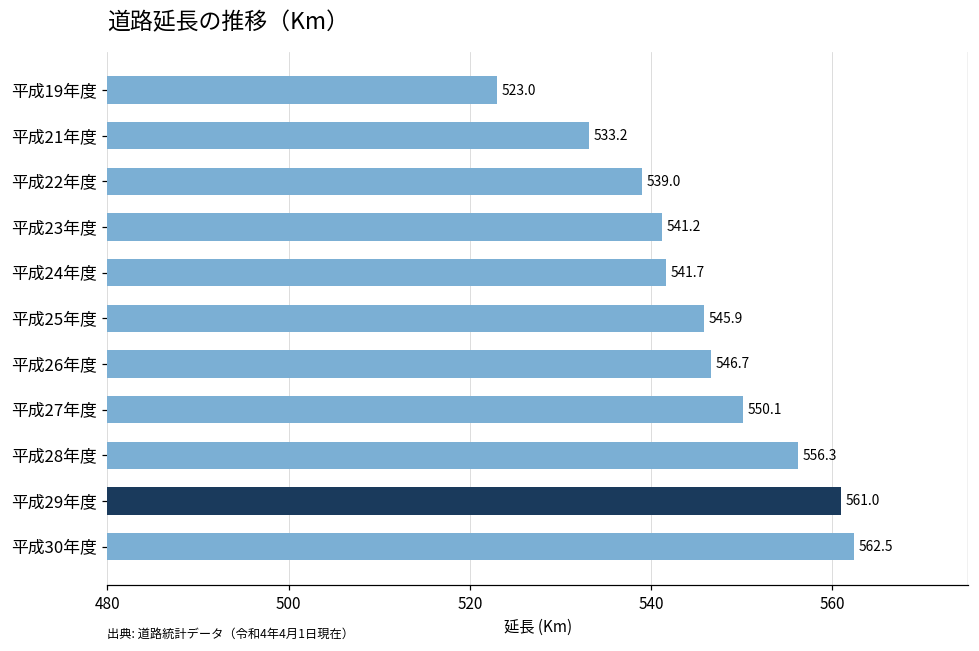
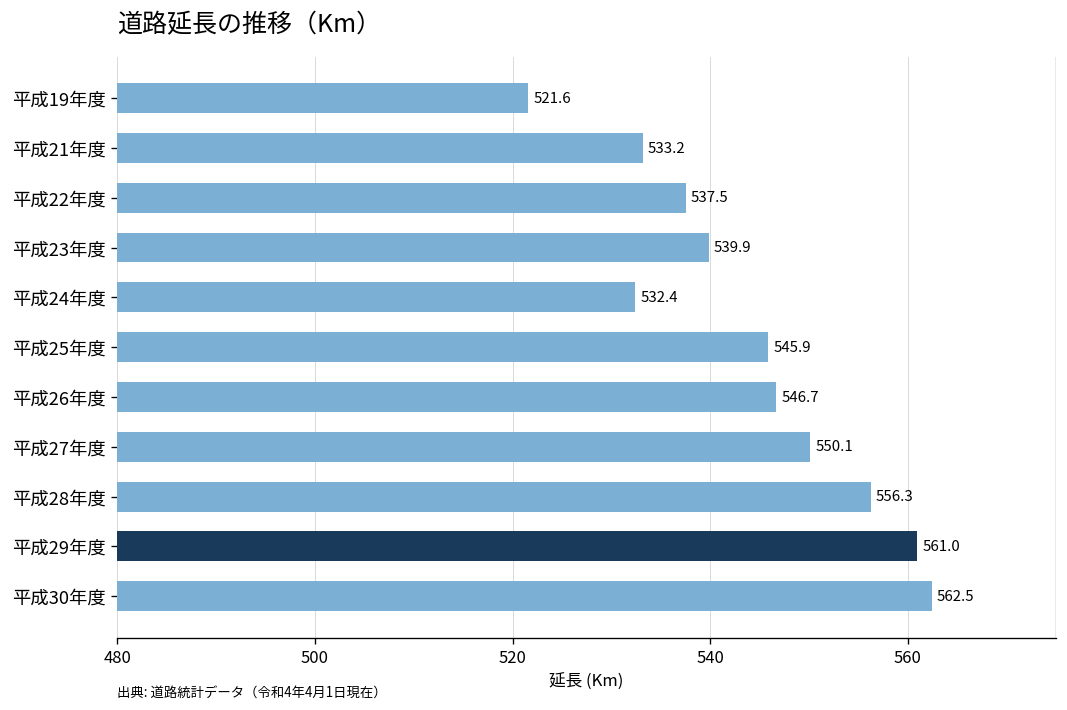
平成19年度: 523.0 -> 521.6
平成22年度: 539.0 -> 537.5
平成23年度: 541.2 -> 539.9
平成24年度: 541.7 -> 532.4
